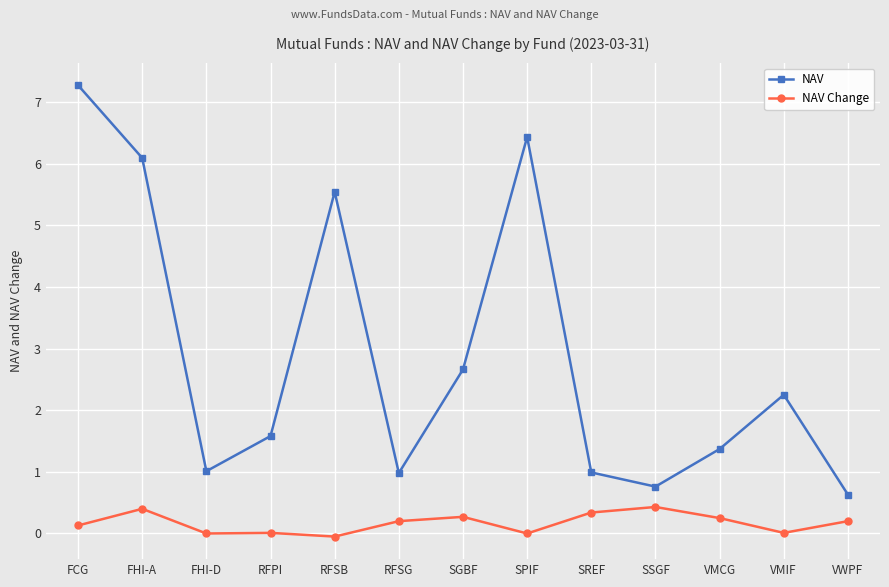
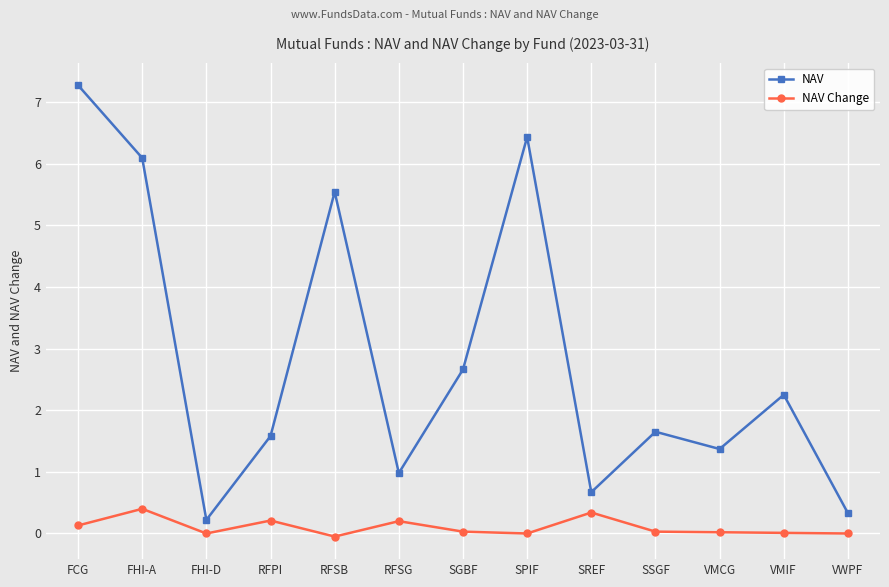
NAV, FHI-D: 1.0 -> 0.2
NAV Change, RFPI: 0.0 -> 0.2
NAV Change, SGBF: 0.3 -> 0.0
NAV, SREF: 1.0 -> 0.7
NAV, SSGF: 0.8 -> 1.7
NAV Change, SSGF: 0.4 -> 0.0
NAV Change, VMCG: 0.3 -> 0.0
NAV, VWPF: 0.6 -> 0.3
NAV Change, VWPF: 0.2 -> 0.0
